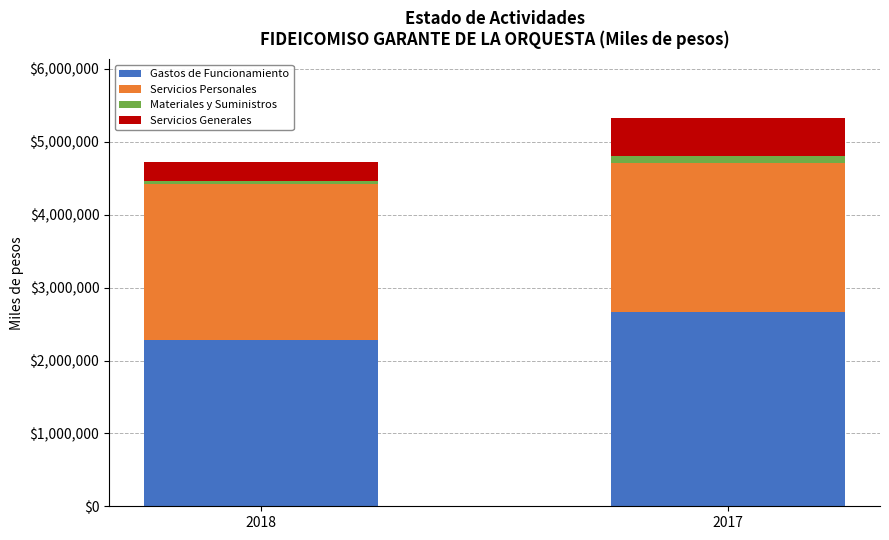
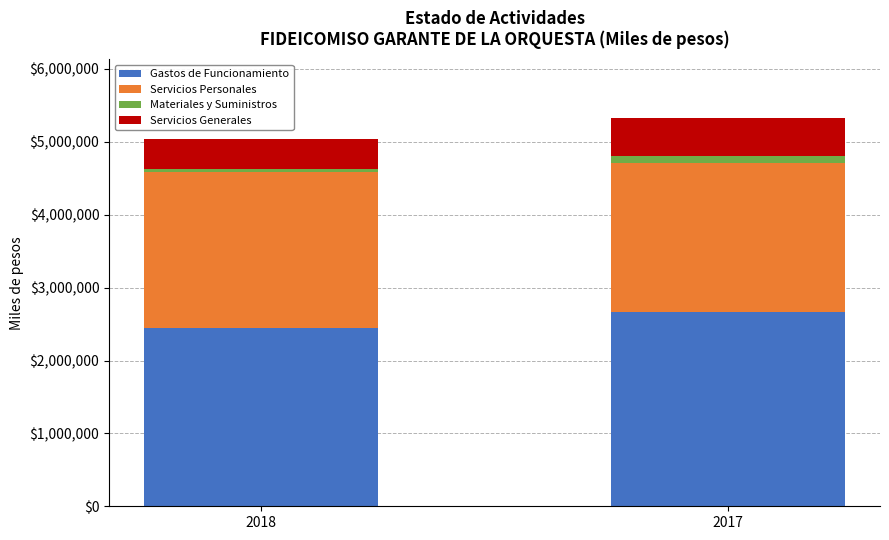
Gastos de Funcionamiento, 2018: $2,300,000 -> $2,400,000
Servicios Generales, 2018: $300,000 -> $400,000
